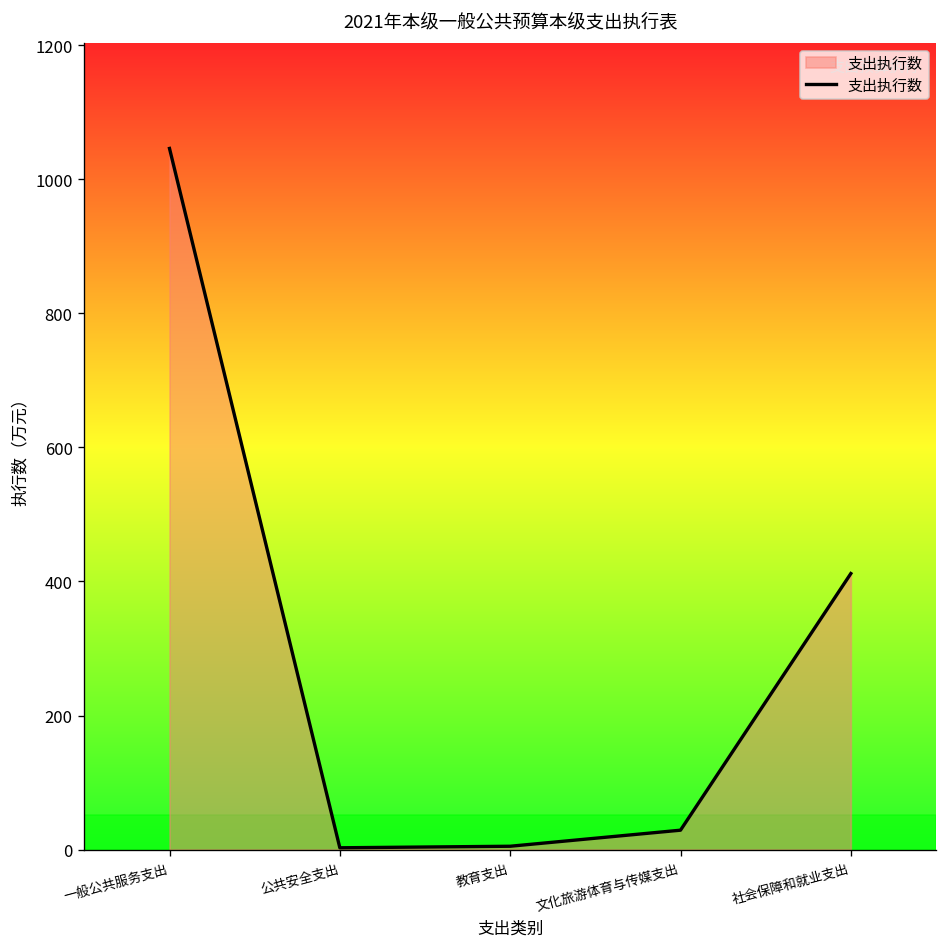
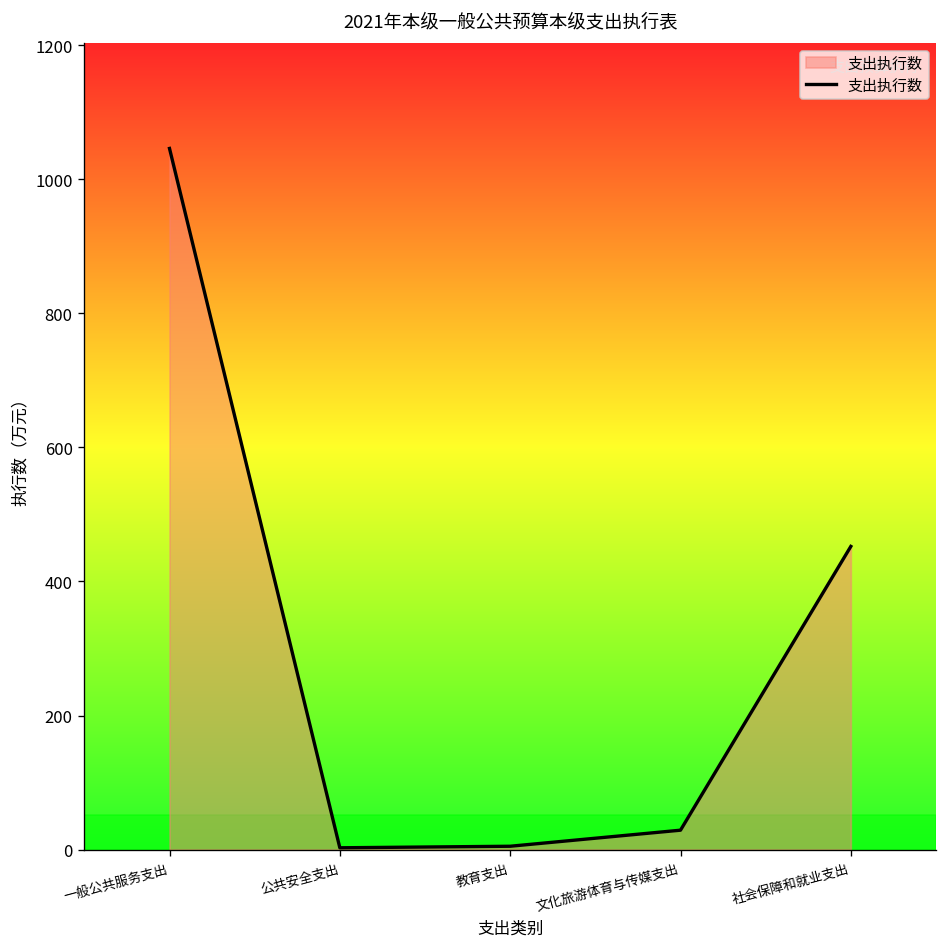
社会保障和就业支出: 410 -> 450
